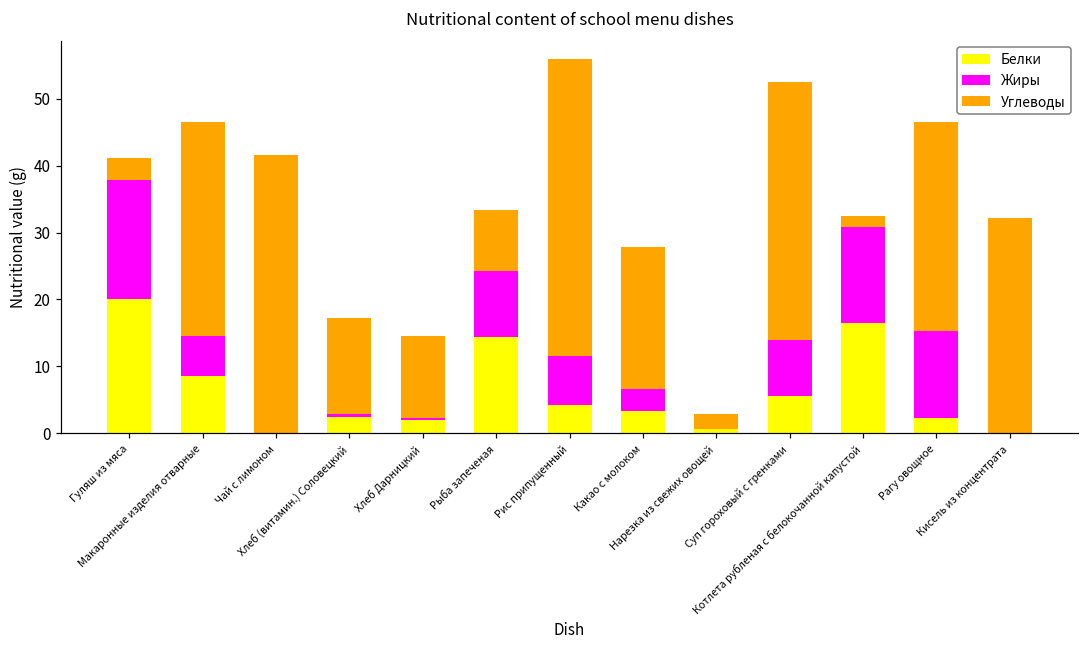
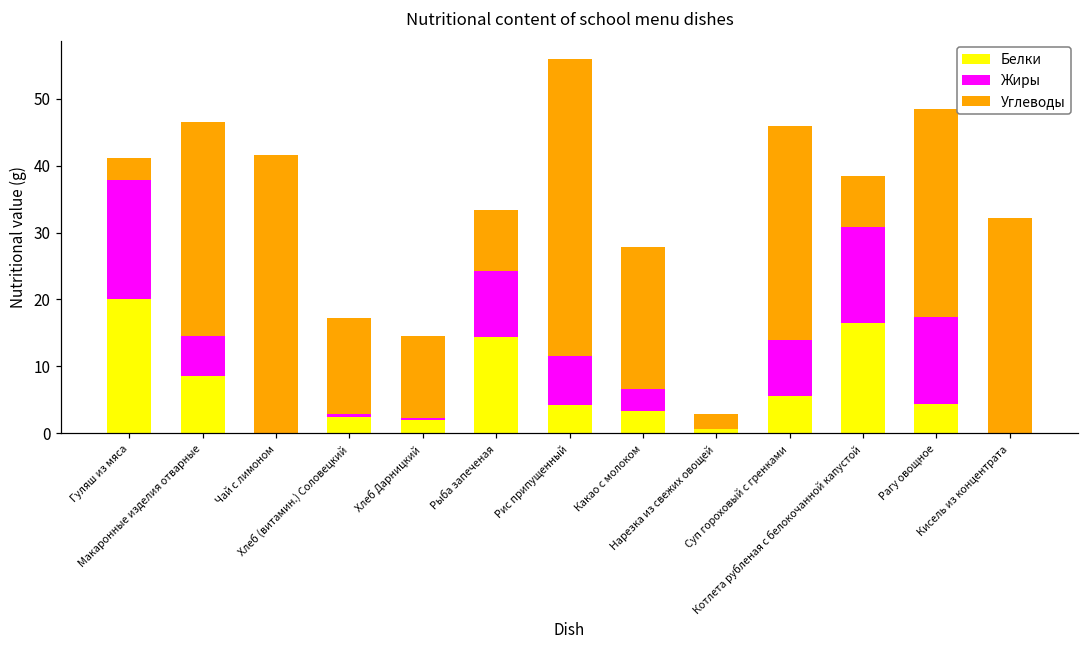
Углеводы, Суп гороховый с гренками: 39 -> 32
Углеводы, Котлета рубленая с белокочанной капустой: 2 -> 8
Белки, Рагу овощное: 2 -> 4
